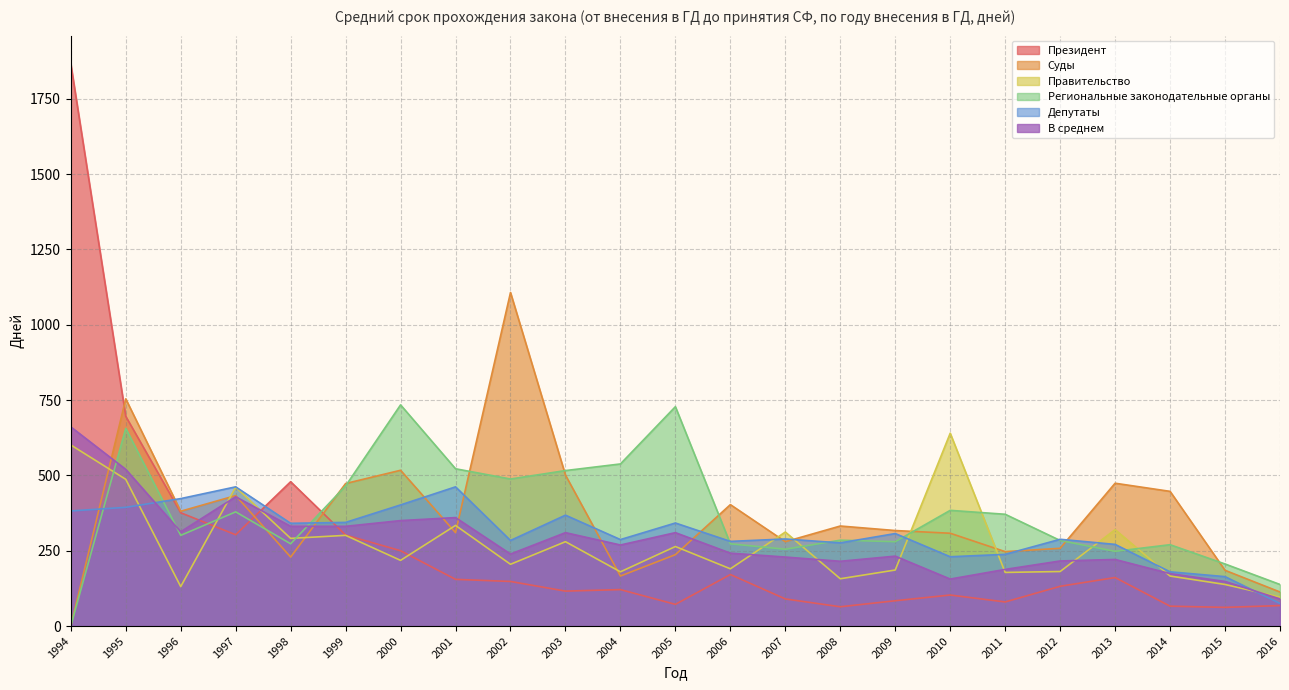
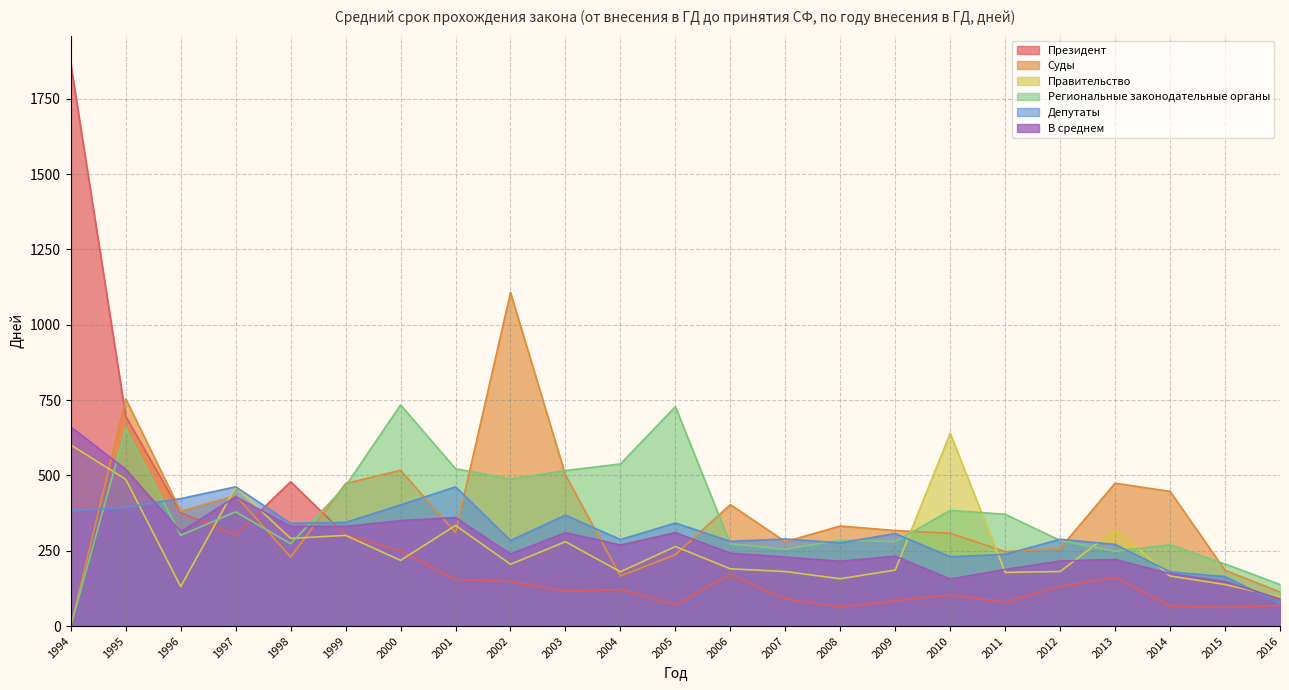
Правительство, 2007: 310 -> 180
